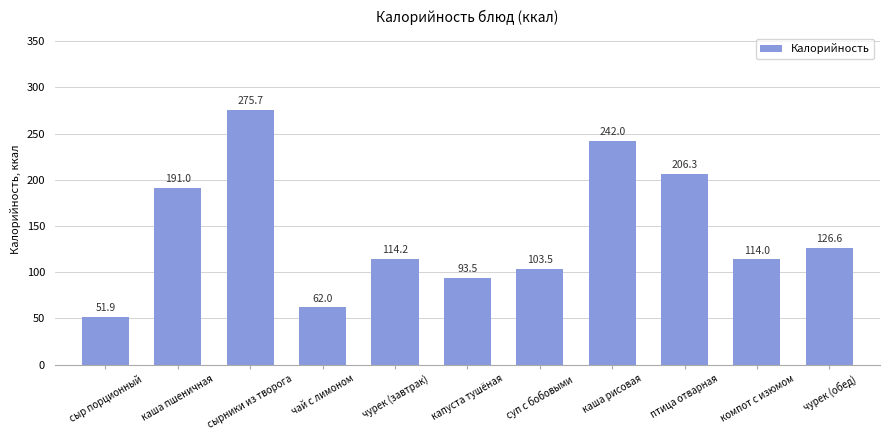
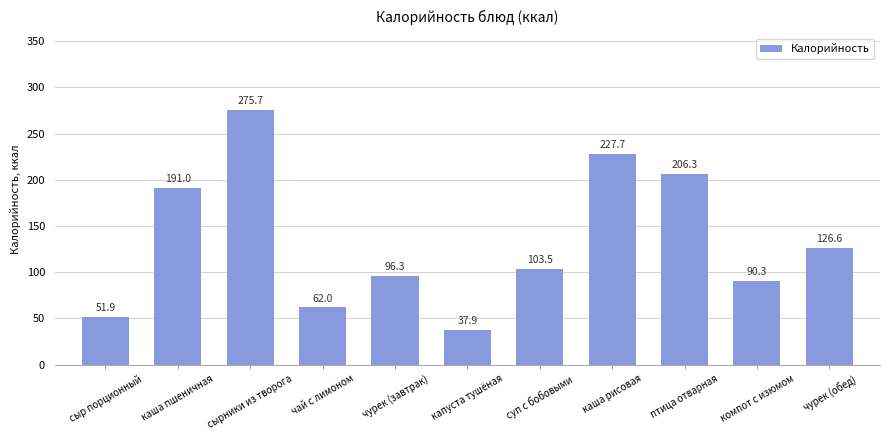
чурек (завтрак): 114.2 -> 96.3
капуста тушёная: 93.5 -> 37.9
каша рисовая: 242.0 -> 227.7
компот с изюмом: 114.0 -> 90.3
